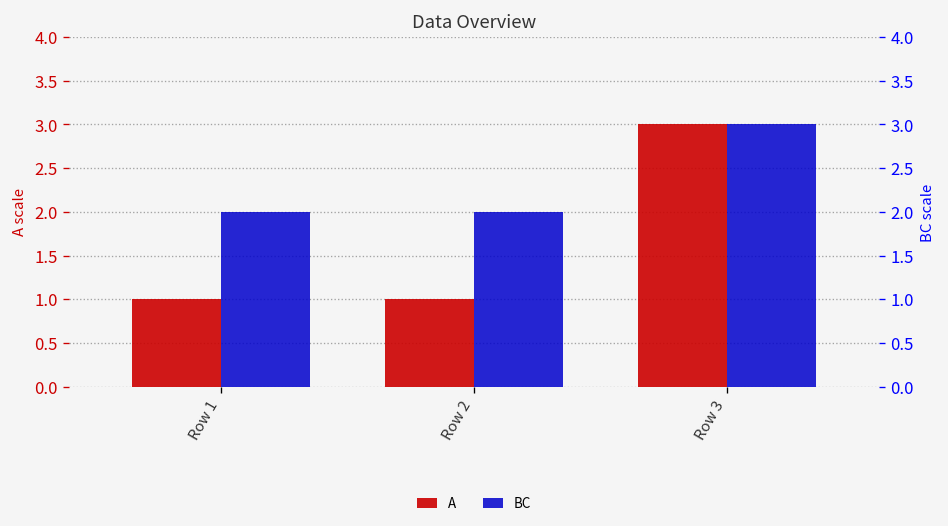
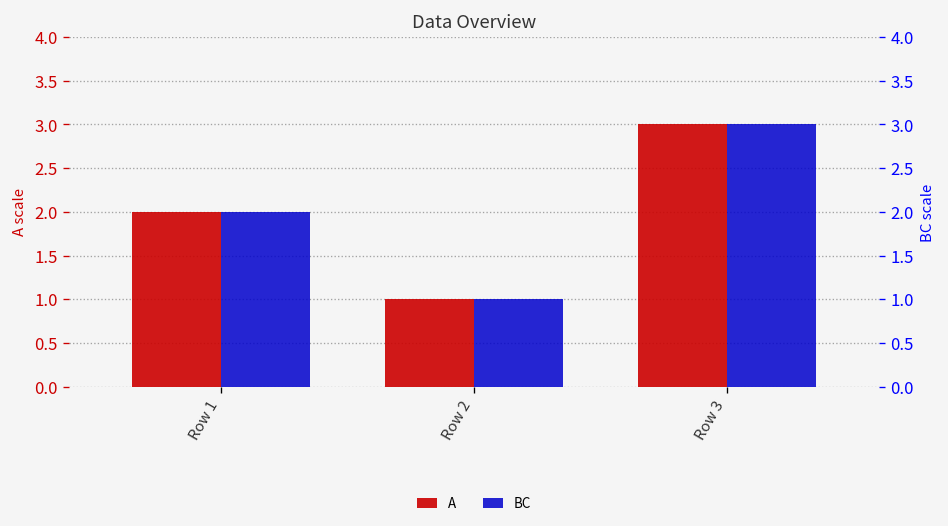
A, Row 1: 1 -> 2
BC, Row 2: 2 -> 1
